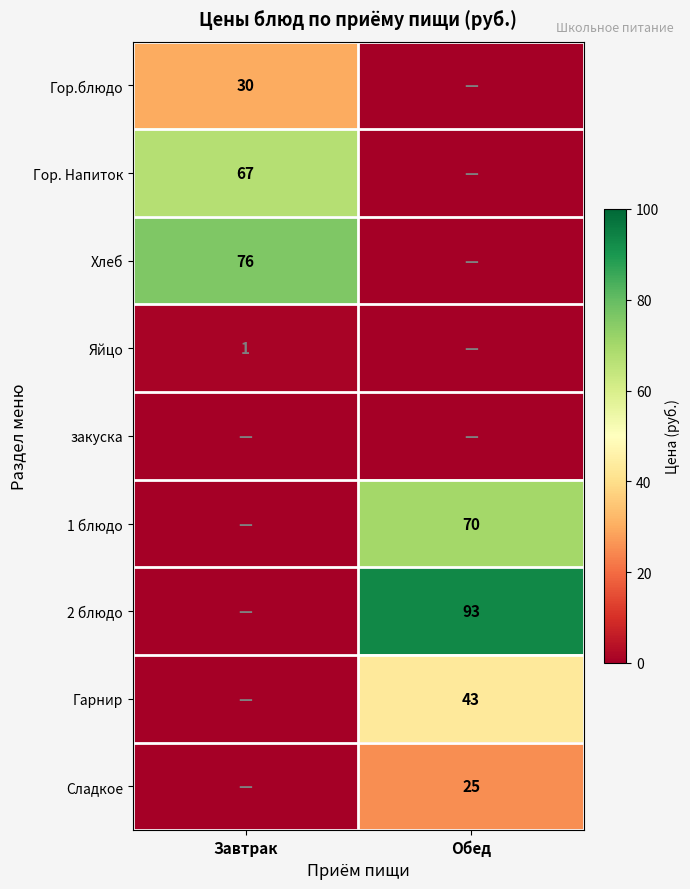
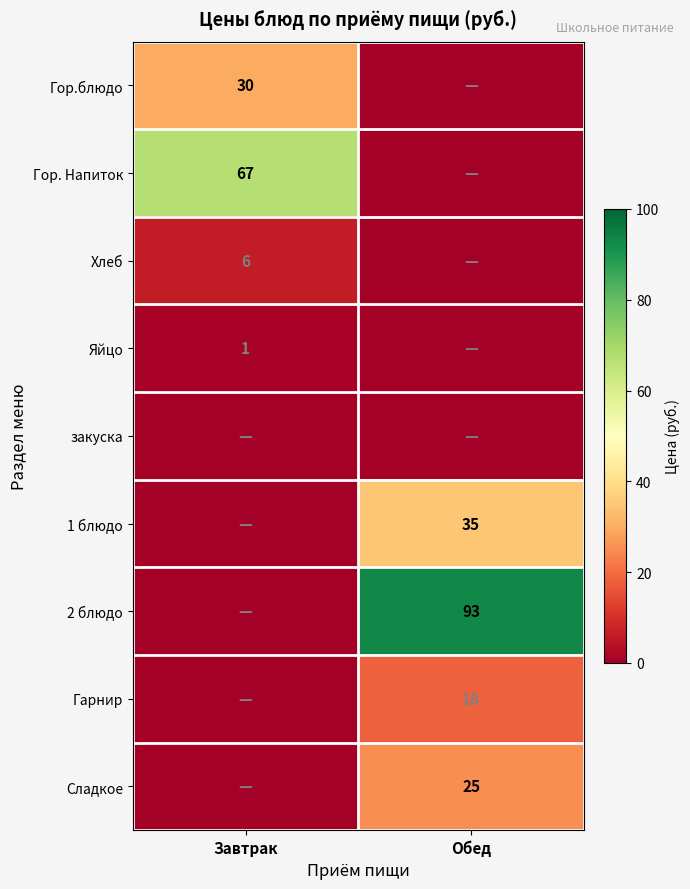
Хлеб, Завтрак: 76 -> 6
1 блюдо, Обед: 70 -> 35
Гарнир, Обед: 43 -> 18
